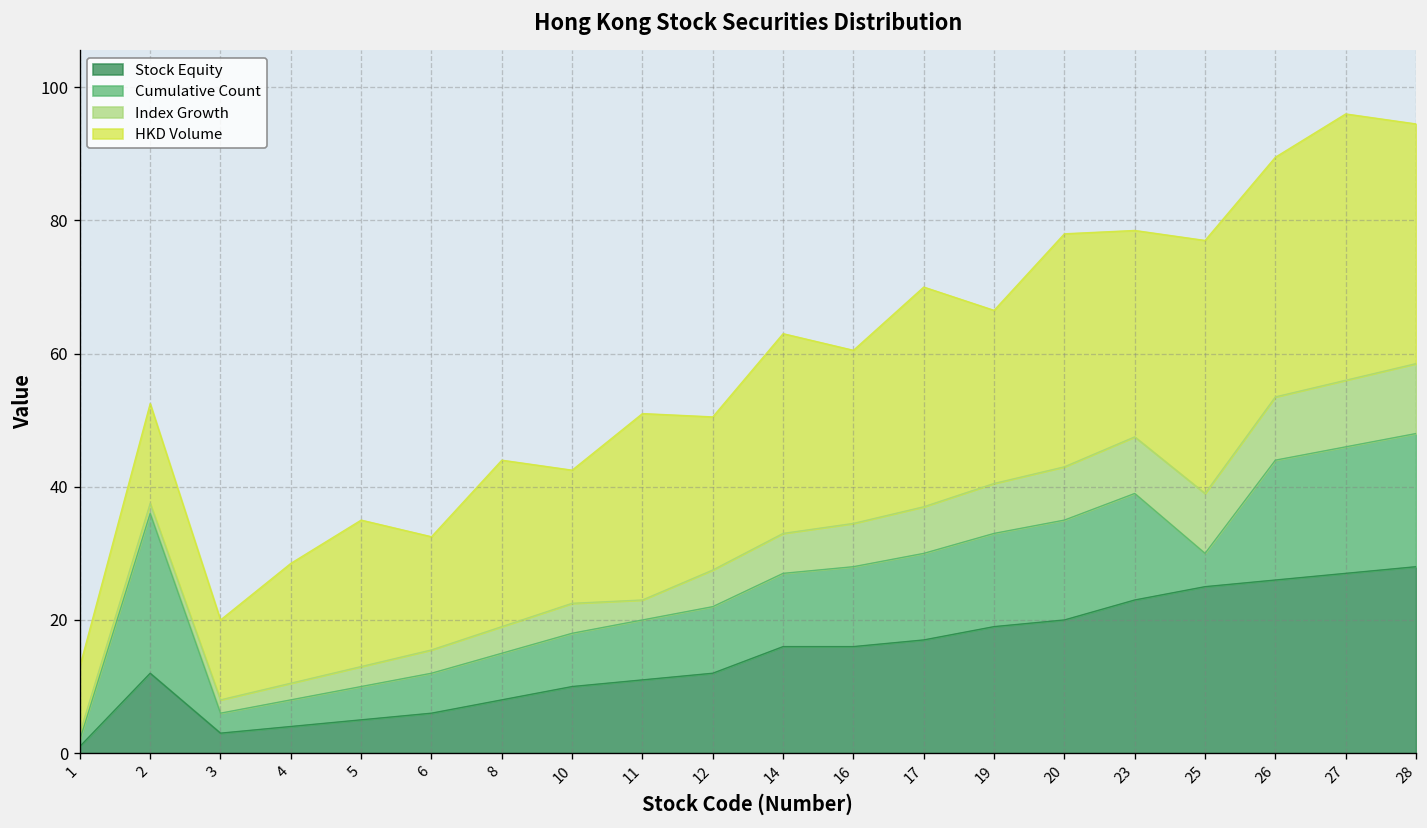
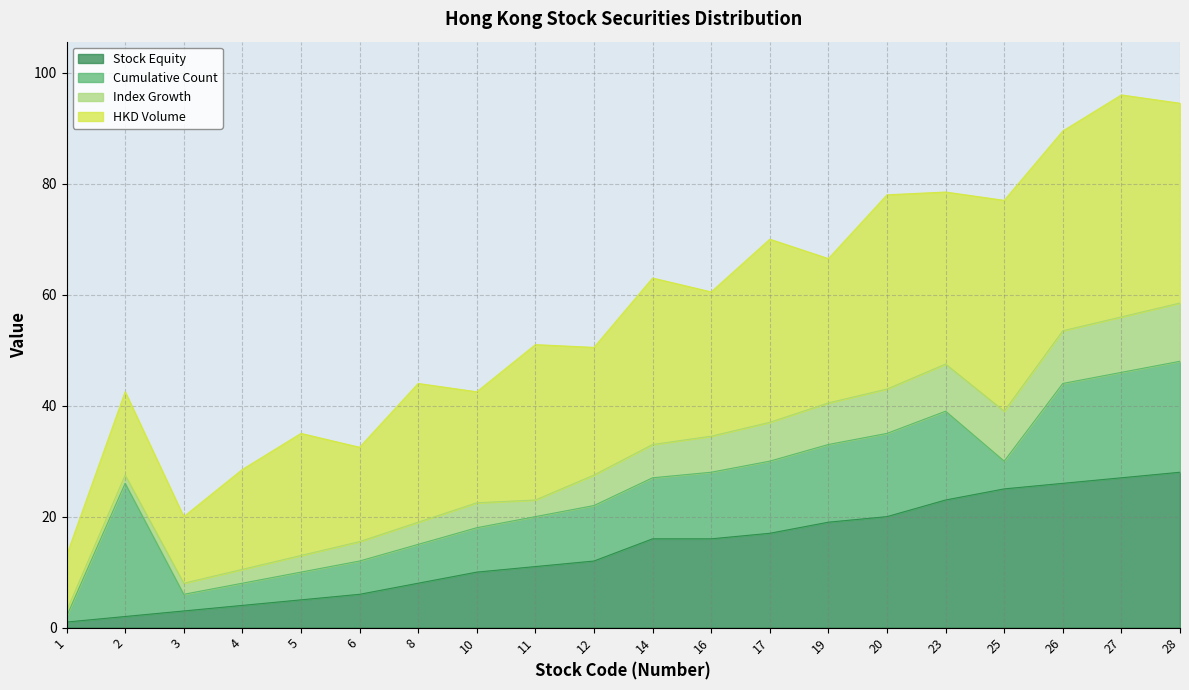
Stock Equity, 2: 12 -> 2
